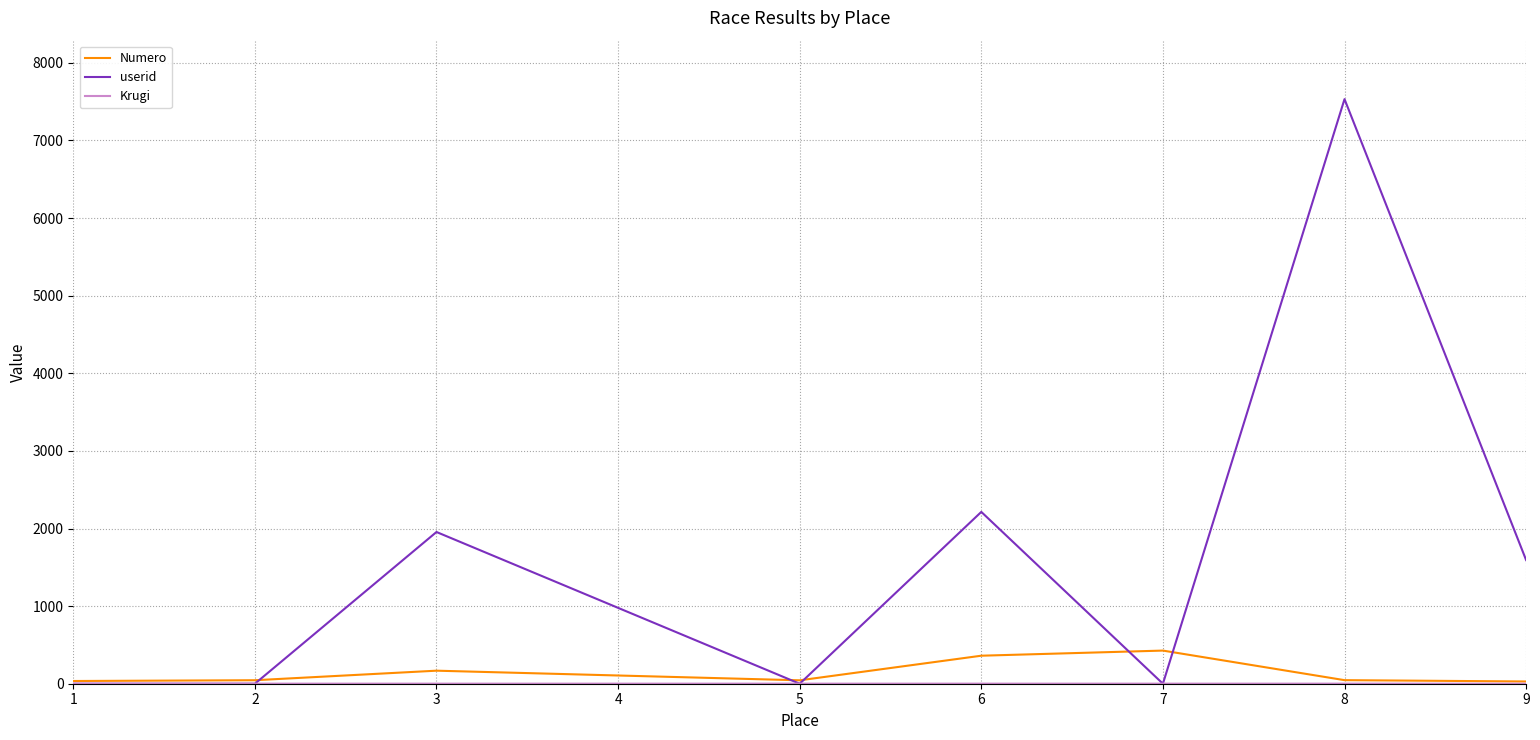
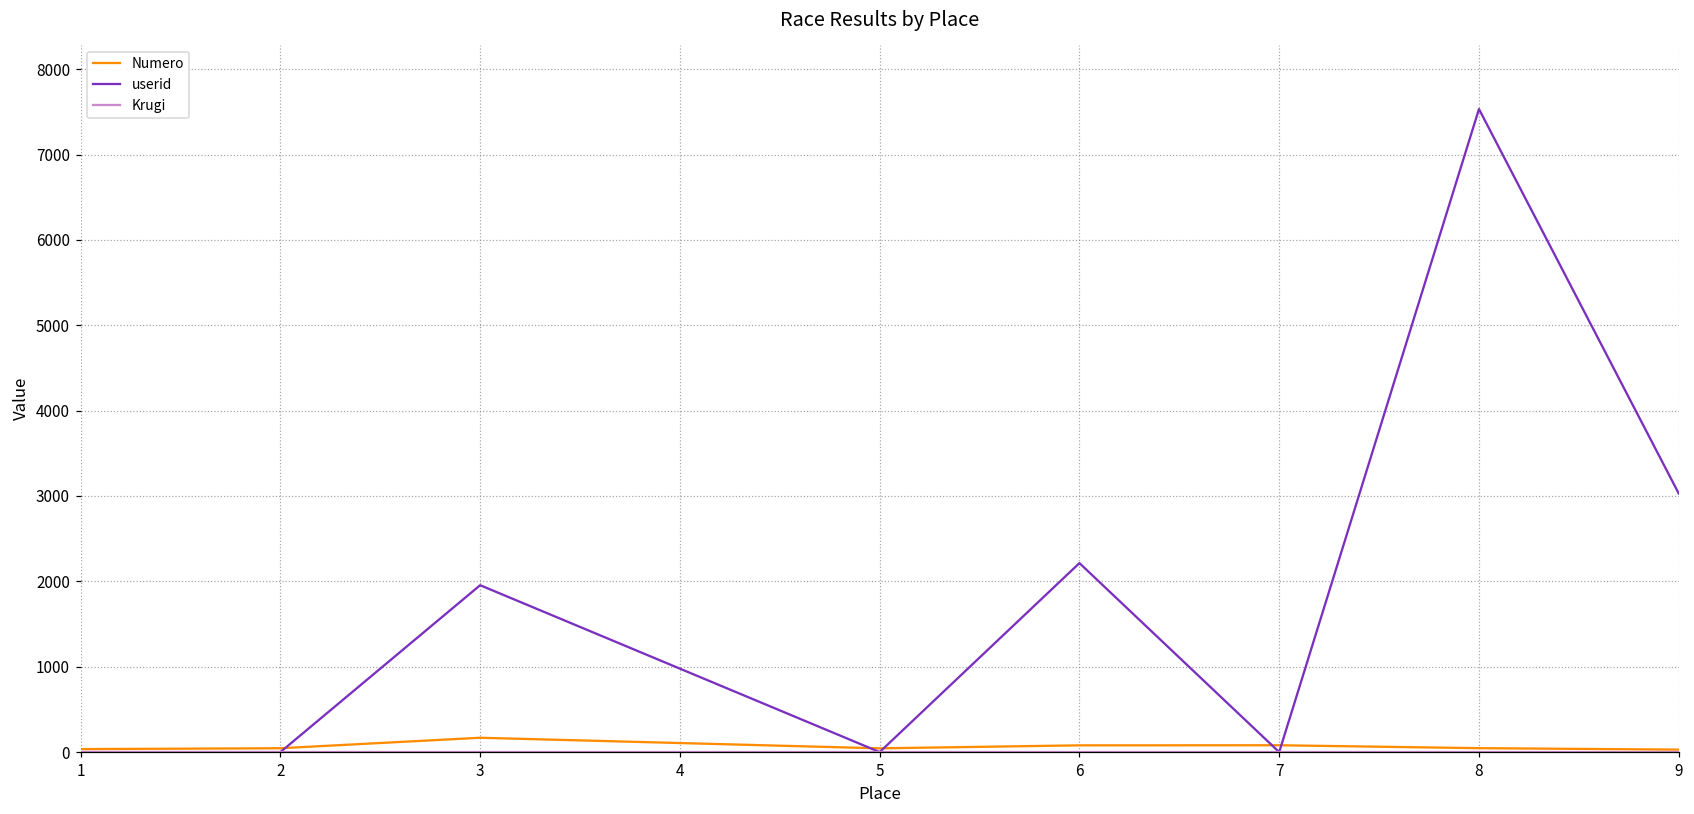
Numero, 6: 400 -> 100
Numero, 7: 400 -> 100
userid, 9: 1600 -> 3000
